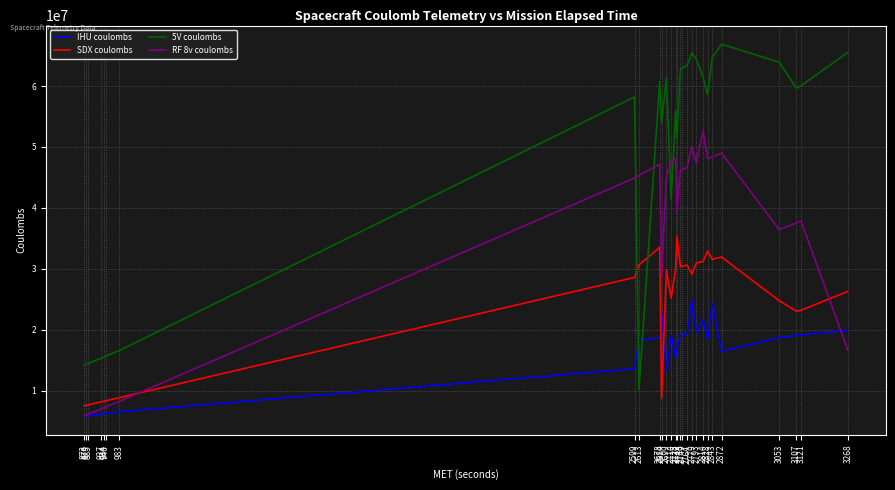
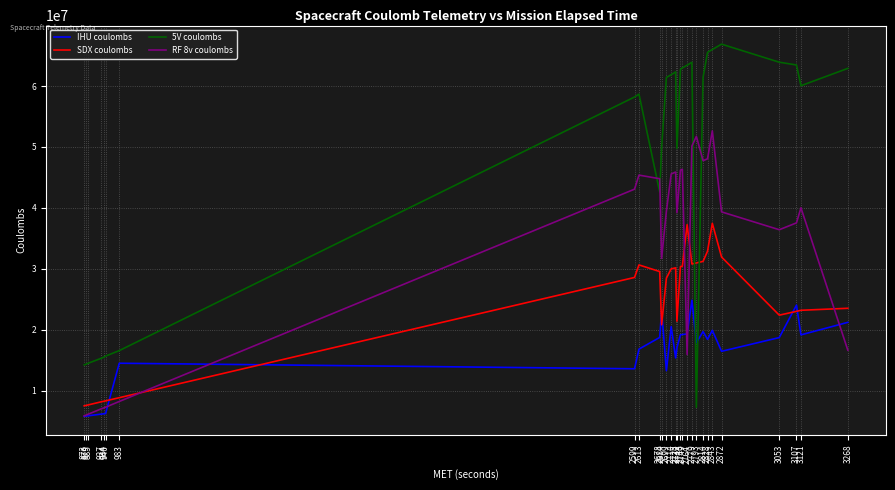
IHU coulombs, 983: 7000000 -> 15000000
RF 8v coulombs, 2599: 45000000 -> 43000000
IHU coulombs, 2613: 18000000 -> 17000000
5V coulombs, 2613: 10000000 -> 59000000
SDX coulombs, 2678: 34000000 -> 30000000
5V coulombs, 2678: 61000000 -> 43000000
RF 8v coulombs, 2678: 47000000 -> 45000000
SDX coulombs, 2684: 9000000 -> 21000000
5V coulombs, 2684: 54000000 -> 50000000
RF 8v coulombs, 2684: 29000000 -> 32000000
SDX coulombs, 2699: 30000000 -> 28000000
RF 8v coulombs, 2699: 45000000 -> 39000000
IHU coulombs, 2714: 19000000 -> 21000000
SDX coulombs, 2714: 25000000 -> 30000000
5V coulombs, 2714: 41000000 -> 62000000
RF 8v coulombs, 2714: 48000000 -> 46000000
5V coulombs, 2728: 56000000 -> 62000000
RF 8v coulombs, 2728: 48000000 -> 46000000
SDX coulombs, 2732: 35000000 -> 21000000
5V coulombs, 2732: 51000000 -> 50000000
SDX coulombs, 2764: 31000000 -> 37000000
RF 8v coulombs, 2764: 47000000 -> 16000000
SDX coulombs, 2779: 29000000 -> 31000000
5V coulombs, 2779: 65000000 -> 64000000
IHU coulombs, 2793: 20000000 -> 18000000
5V coulombs, 2793: 64000000 -> 7000000
RF 8v coulombs, 2793: 47000000 -> 52000000
IHU coulombs, 2814: 22000000 -> 20000000
RF 8v coulombs, 2814: 53000000 -> 48000000
5V coulombs, 2828: 59000000 -> 66000000
IHU coulombs, 2843: 24000000 -> 20000000
SDX coulombs, 2843: 32000000 -> 37000000
5V coulombs, 2843: 65000000 -> 66000000
RF 8v coulombs, 2843: 48000000 -> 53000000
RF 8v coulombs, 2872: 49000000 -> 39000000
SDX coulombs, 3053: 25000000 -> 22000000
IHU coulombs, 3107: 19000000 -> 24000000
5V coulombs, 3107: 60000000 -> 63000000
RF 8v coulombs, 3121: 38000000 -> 40000000
IHU coulombs, 3268: 20000000 -> 21000000
SDX coulombs, 3268: 26000000 -> 24000000
5V coulombs, 3268: 66000000 -> 63000000
